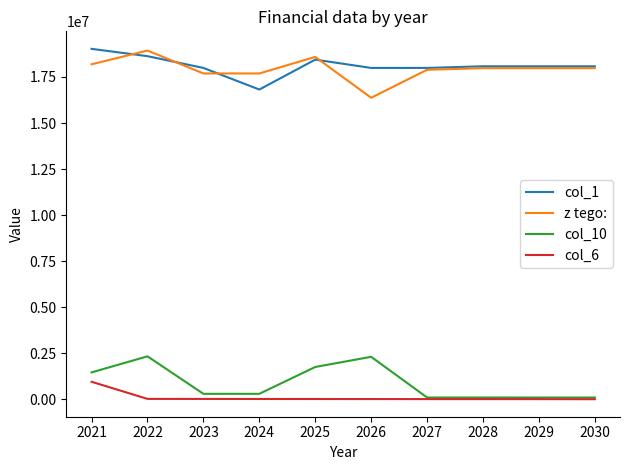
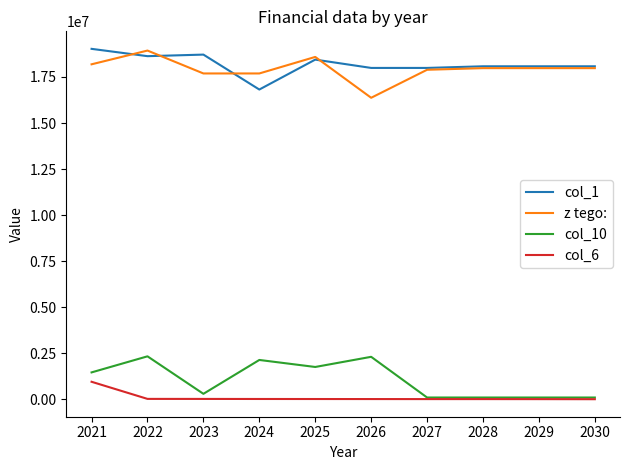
col_1, 2023: 18000000 -> 18700000
col_10, 2024: 300000 -> 2100000
